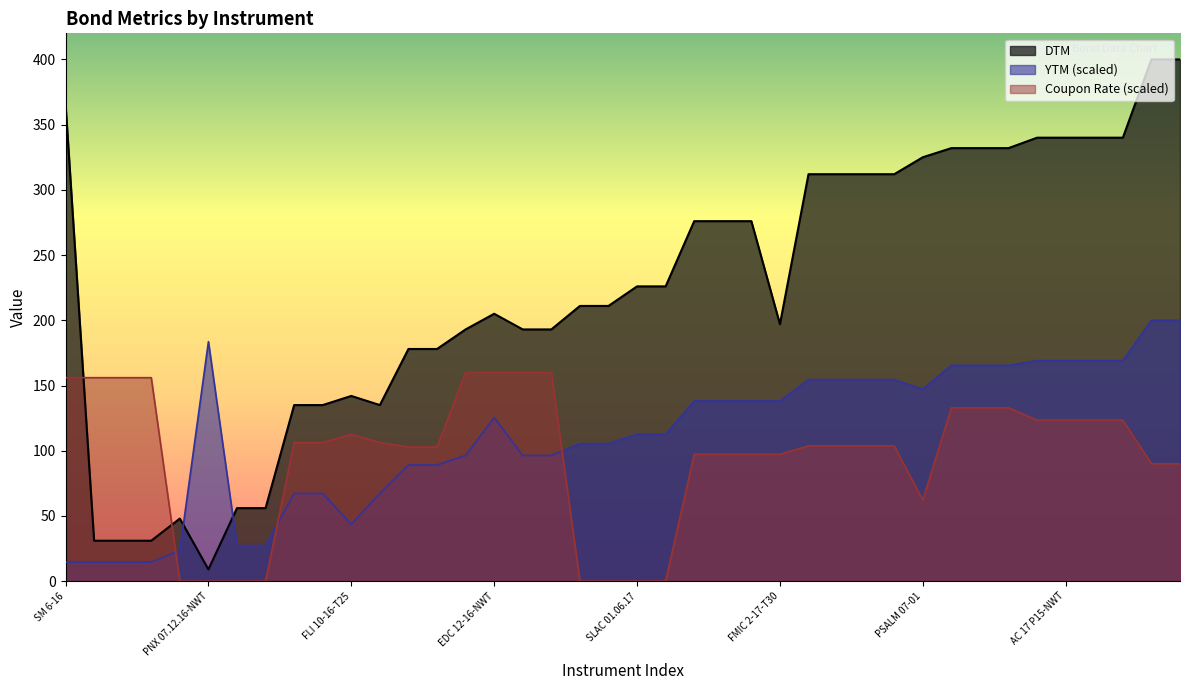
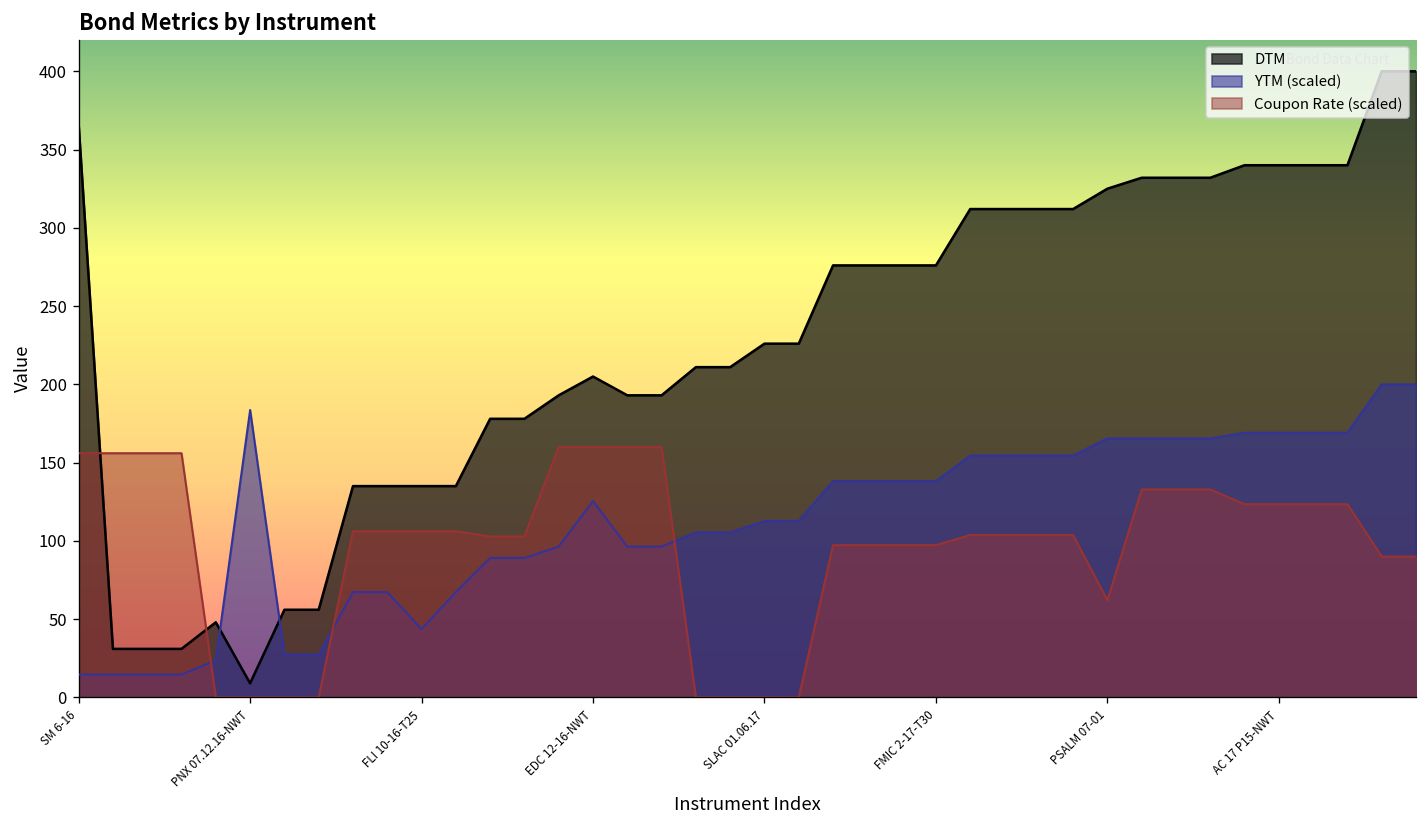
DTM, FLI 10-16-T25: 142 -> 135
Coupon Rate (scaled), FLI 10-16-T25: 113 -> 106
DTM, FMIC 2-17-T30: 197 -> 276
YTM (scaled), PSALM 07-01: 147 -> 165
